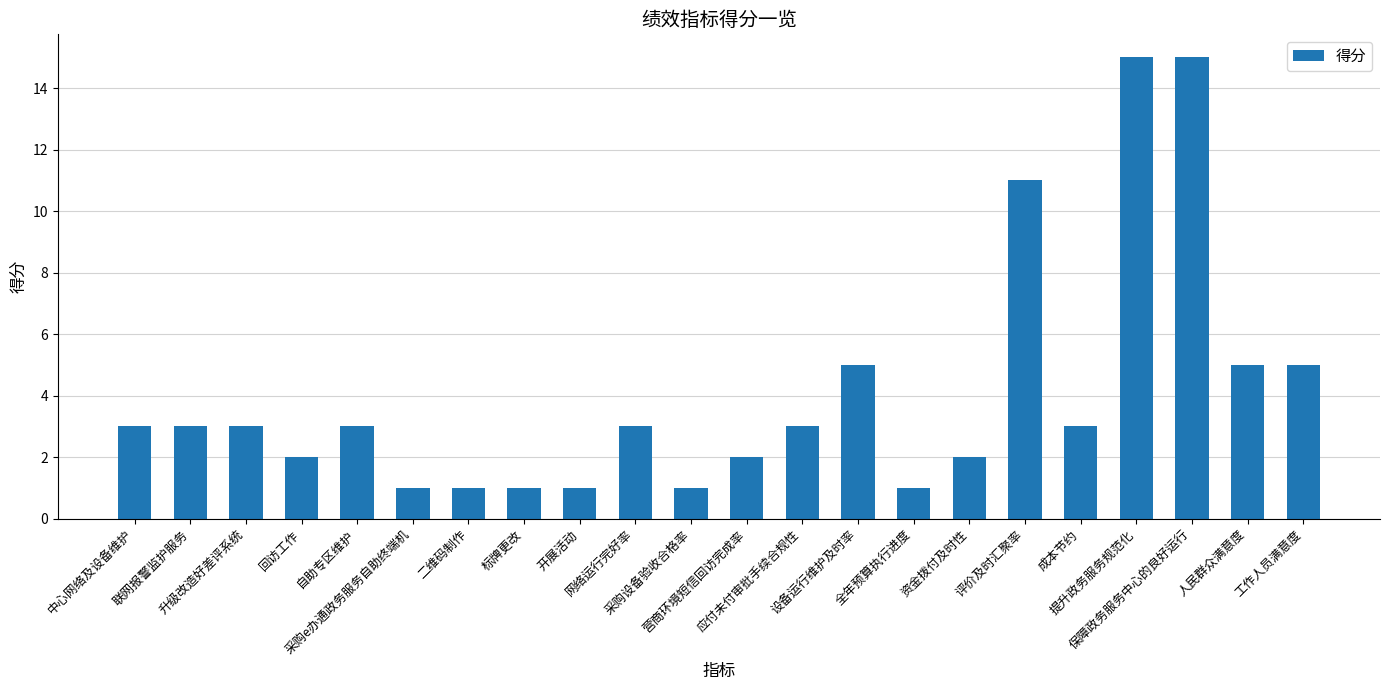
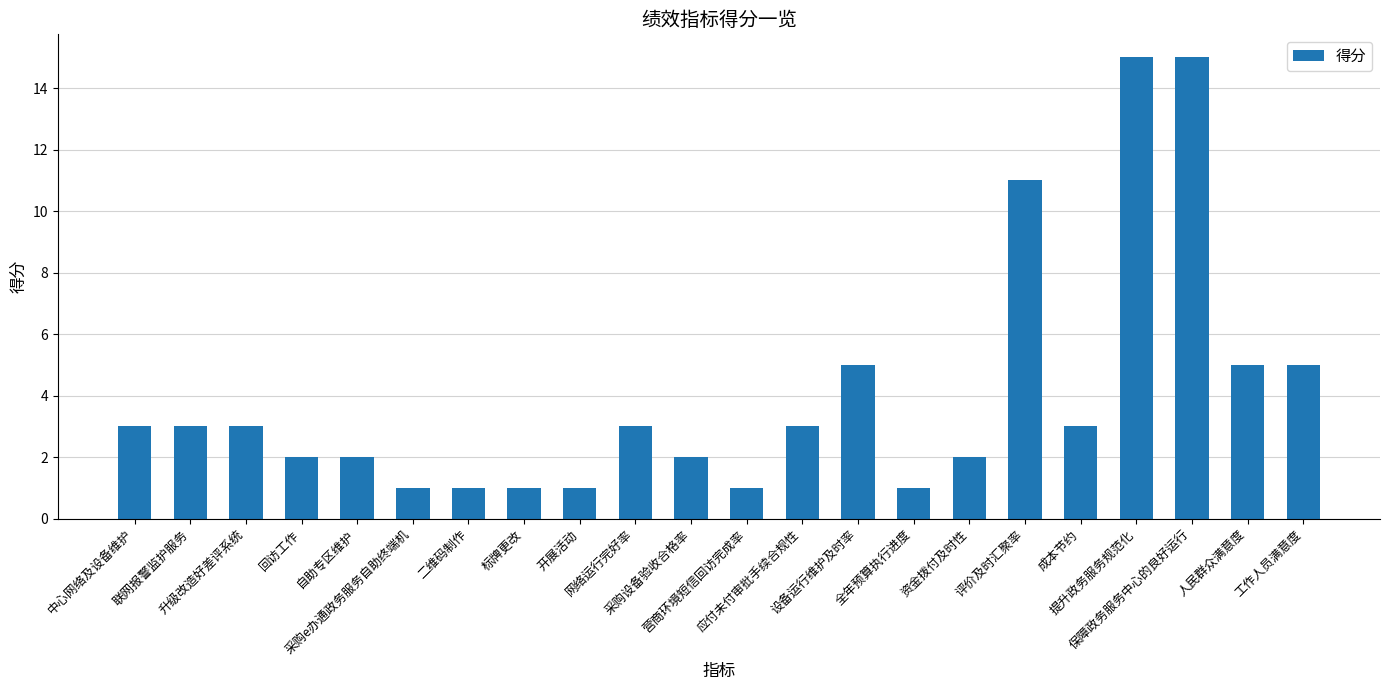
自助专区维护: 3 -> 2
采购设备验收合格率: 1 -> 2
营商环境短信回访完成率: 2 -> 1
